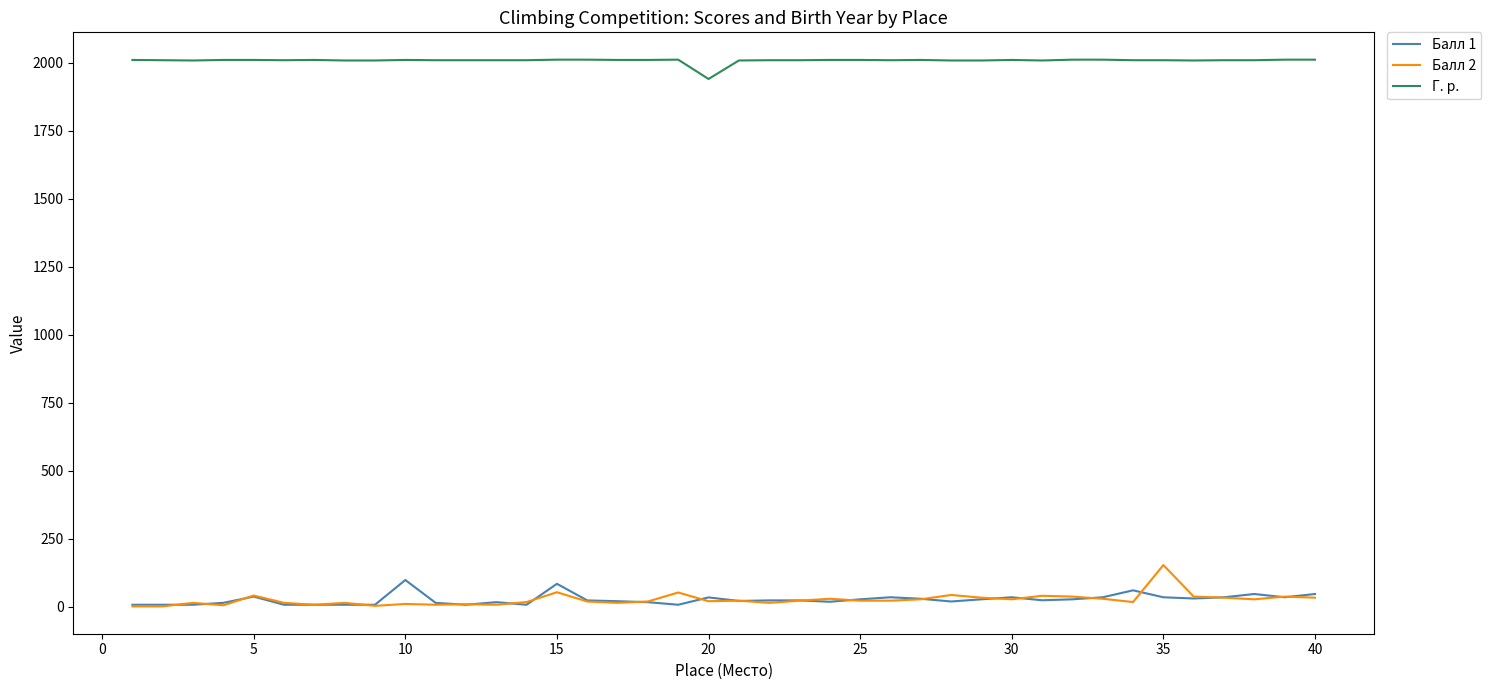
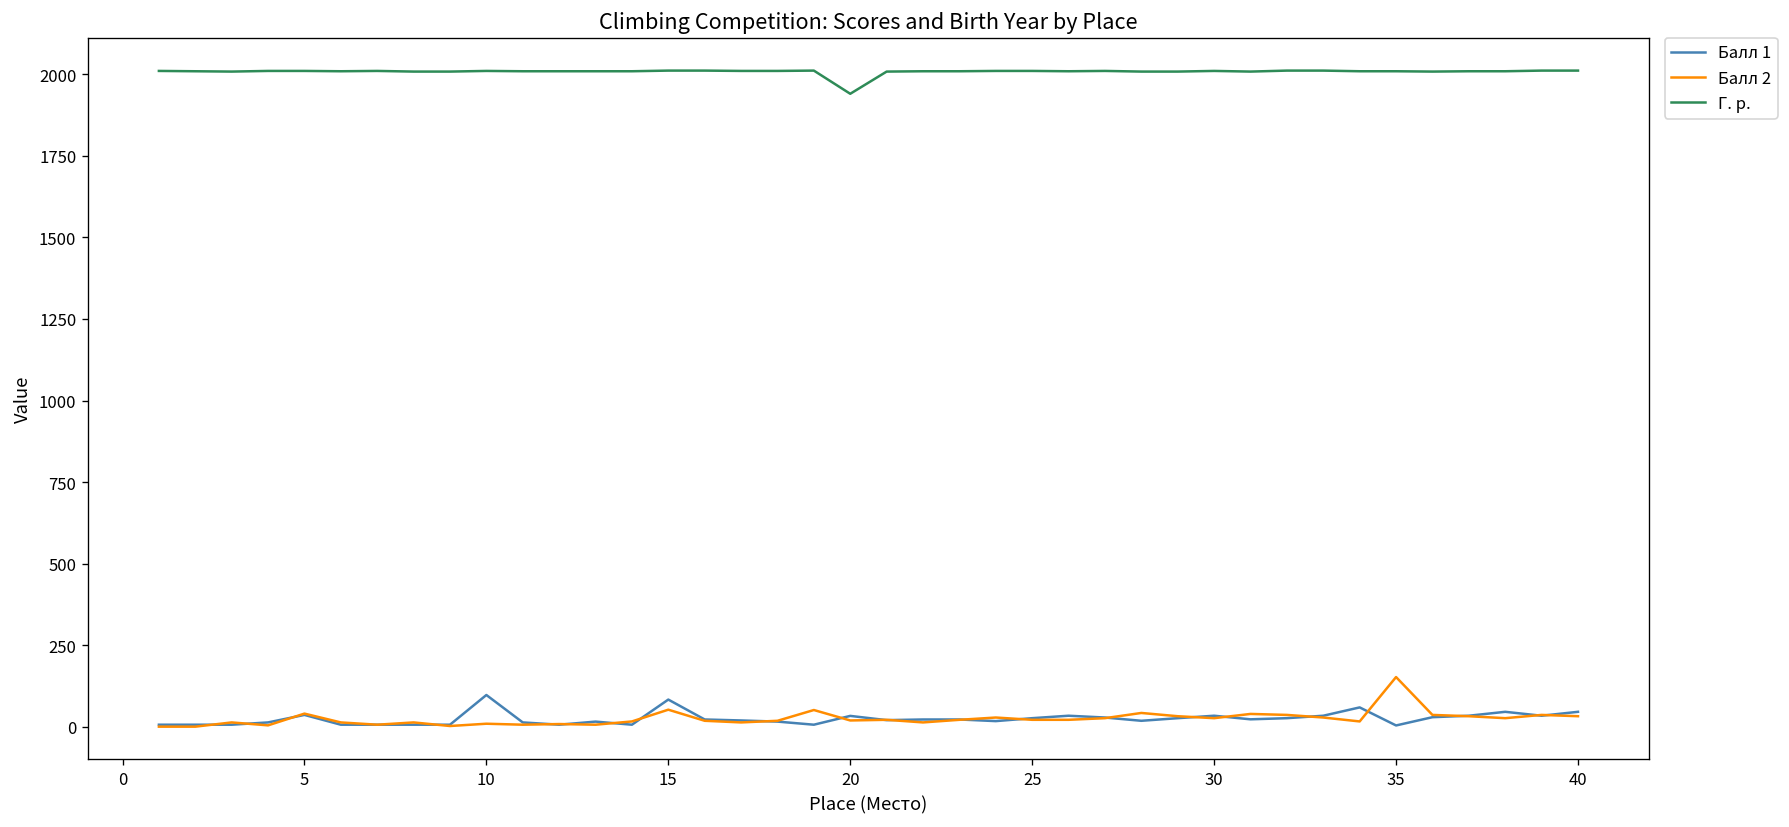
Балл 1, 35: 30 -> 0
